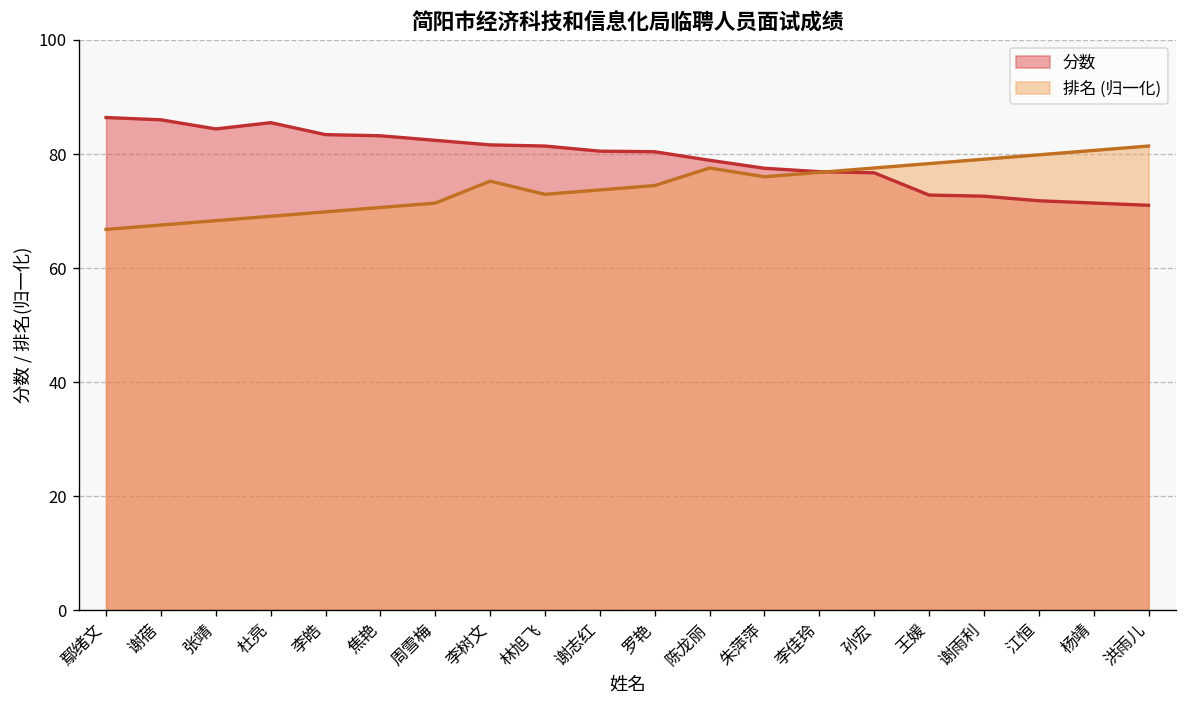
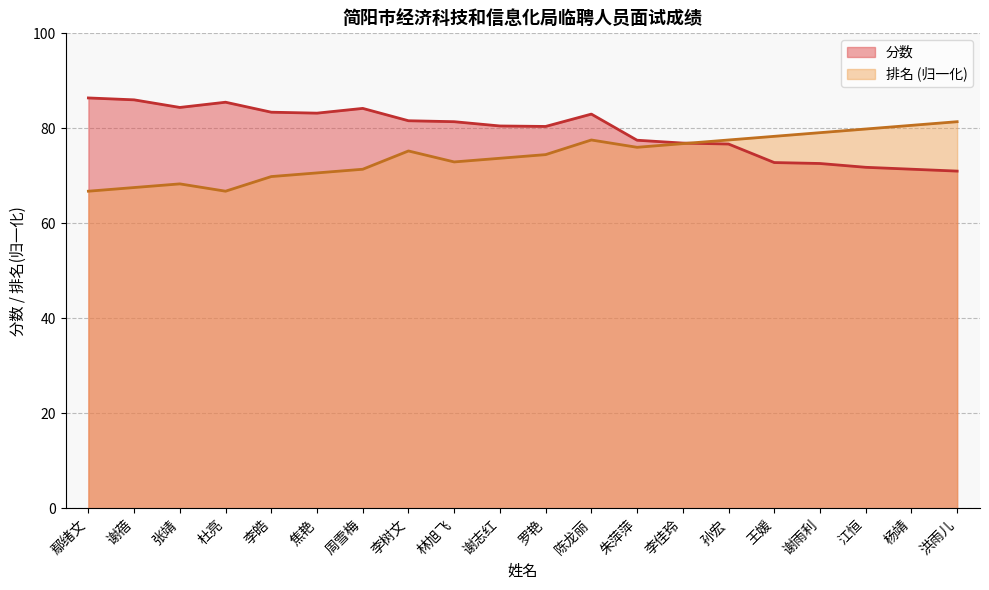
排名 (归一化), 杜亮: 69 -> 67
分数, 周雪梅: 82 -> 84
分数, 陈龙丽: 79 -> 83
